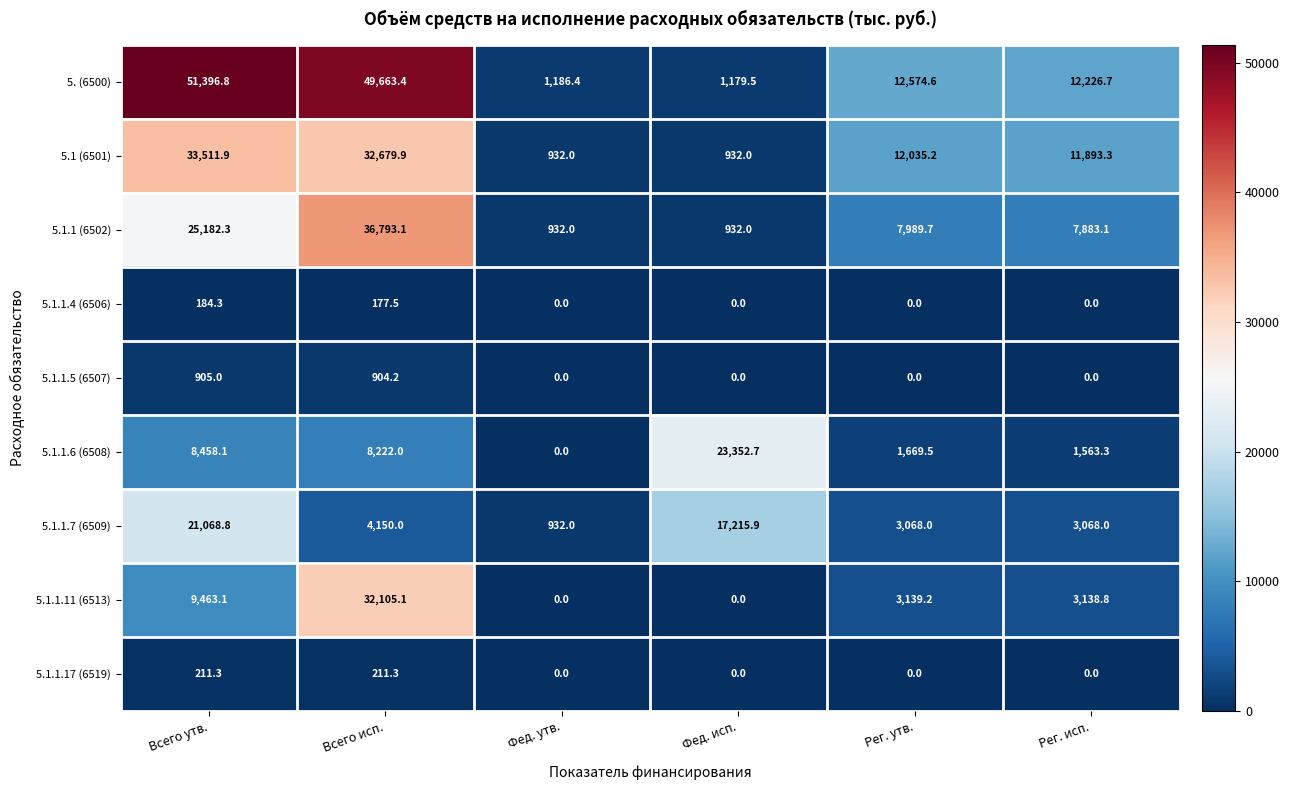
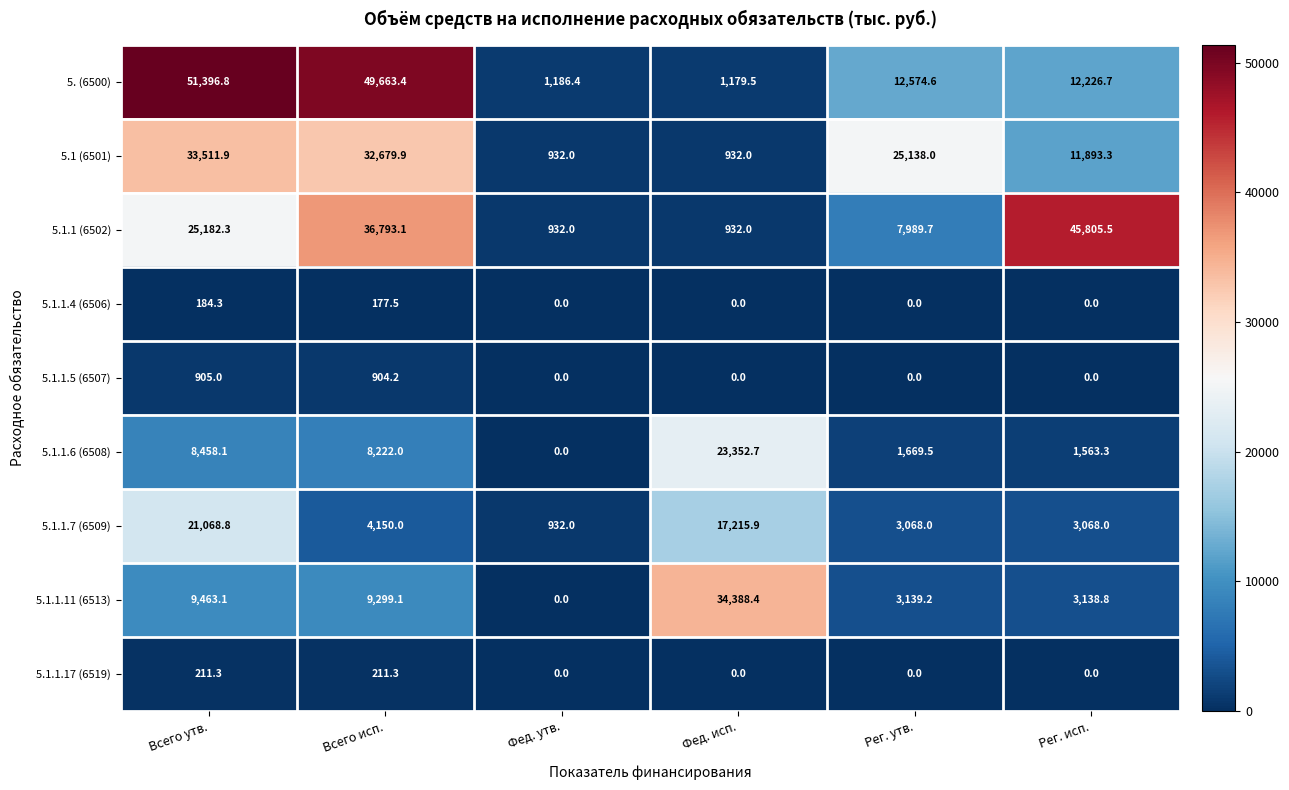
5.1 (6501), Рег. утв.: 12,035.2 -> 25,138.0
5.1.1 (6502), Рег. исп.: 7,883.1 -> 45,805.5
5.1.1.11 (6513), Всего исп.: 32,105.1 -> 9,299.1
5.1.1.11 (6513), Фед. исп.: 0.0 -> 34,388.4
